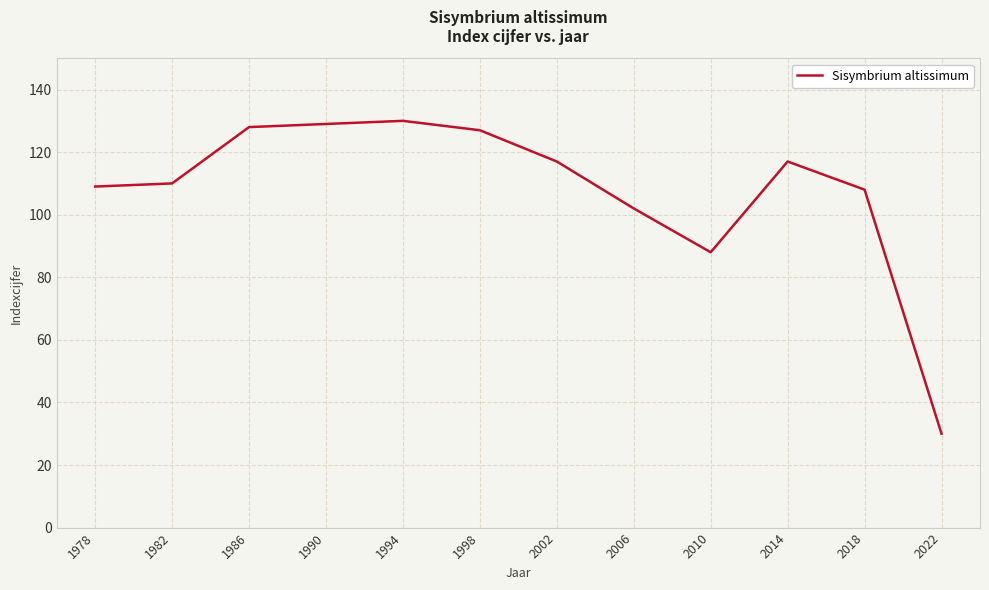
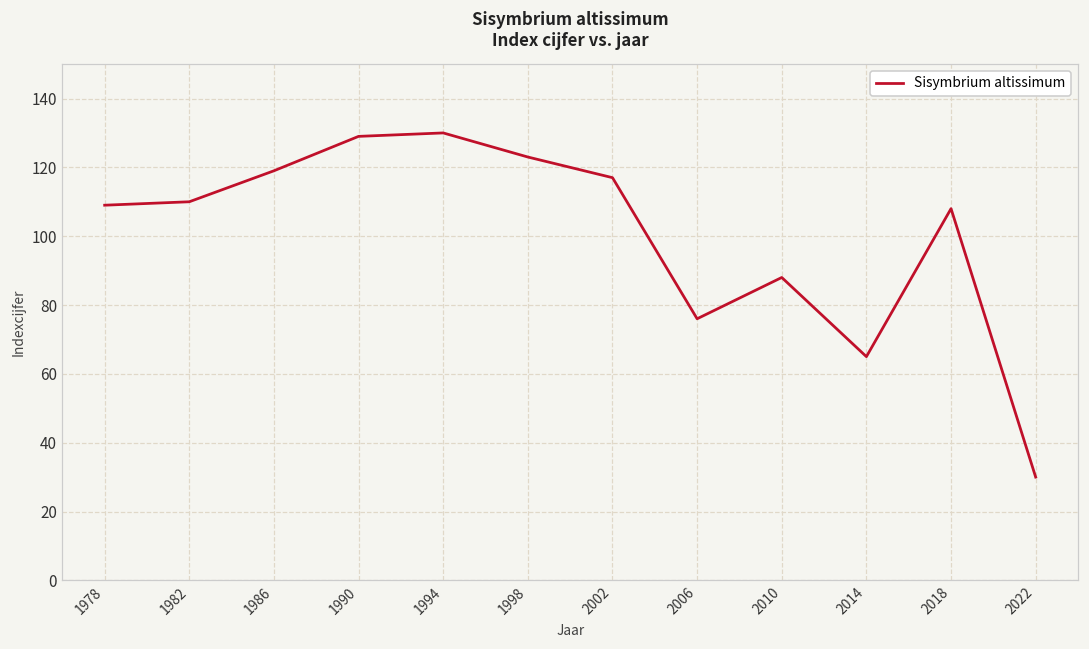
1986: 128 -> 119
1998: 127 -> 123
2006: 102 -> 76
2014: 117 -> 65
